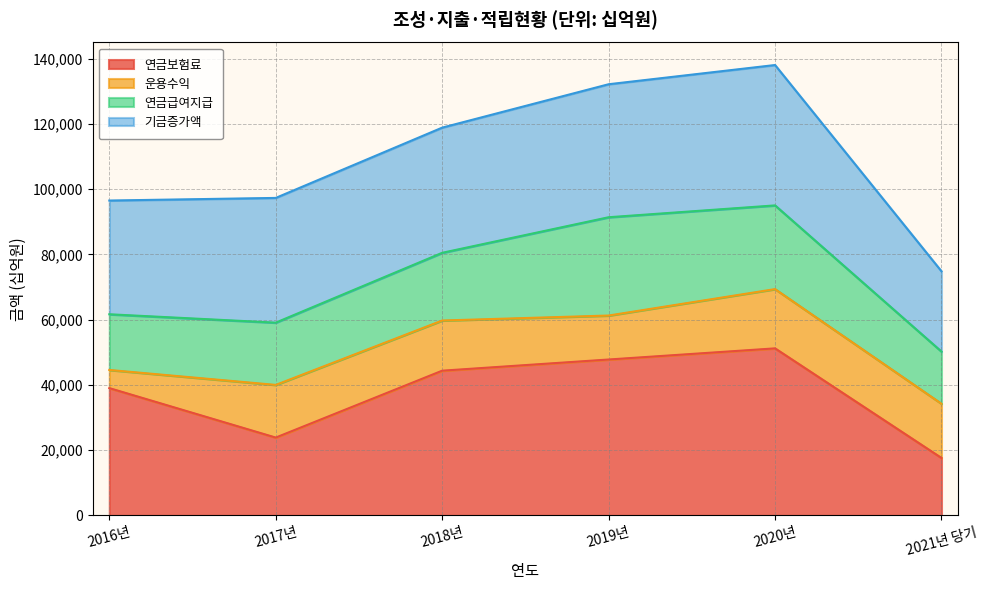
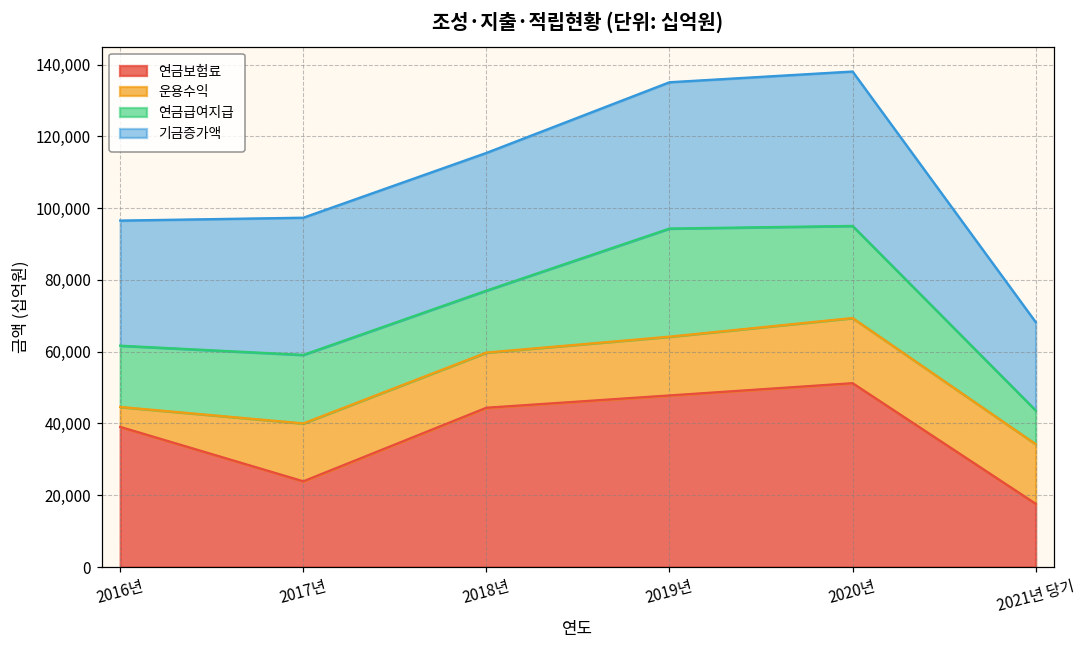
연금급여지급, 2018년: 21,000 -> 17,000
운용수익, 2019년: 13,000 -> 16,000
연금급여지급, 2021년 당기: 16,000 -> 9,000
